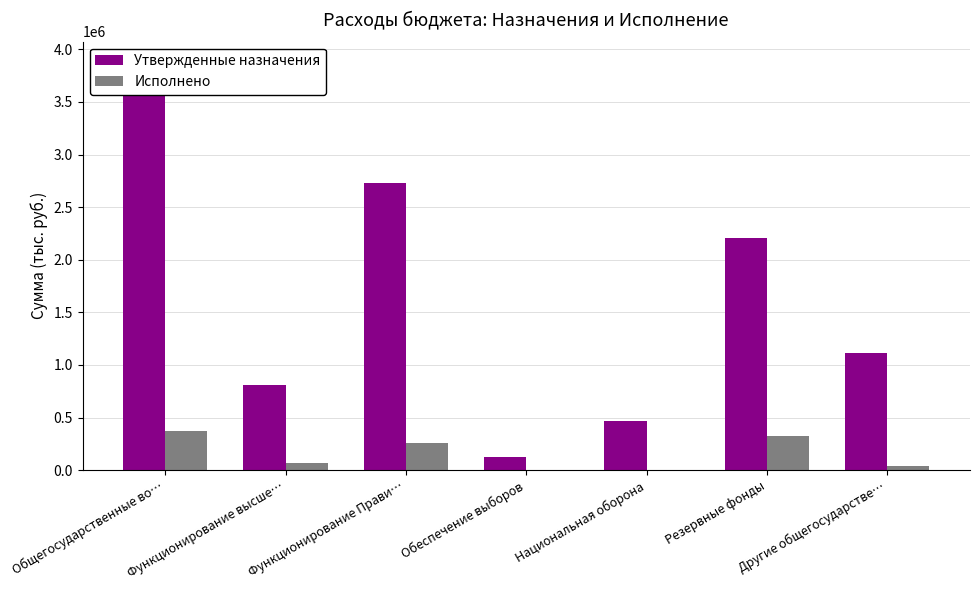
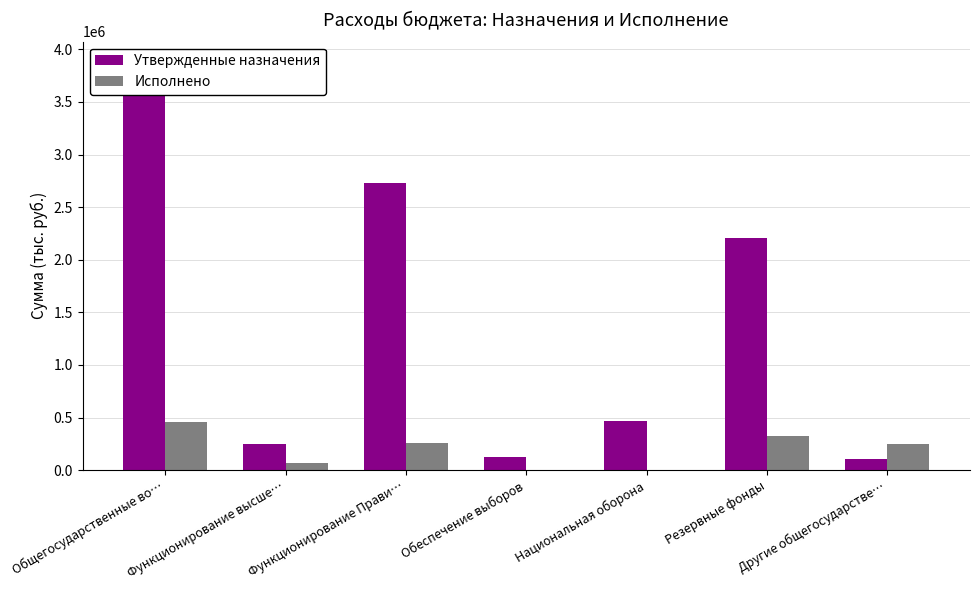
Исполнено, Общегосударственные во…: 370000 -> 460000
Утвержденные назначения, Функционирование высше…: 810000 -> 250000
Утвержденные назначения, Другие общегосударстве…: 1110000 -> 110000
Исполнено, Другие общегосударстве…: 40000 -> 240000
